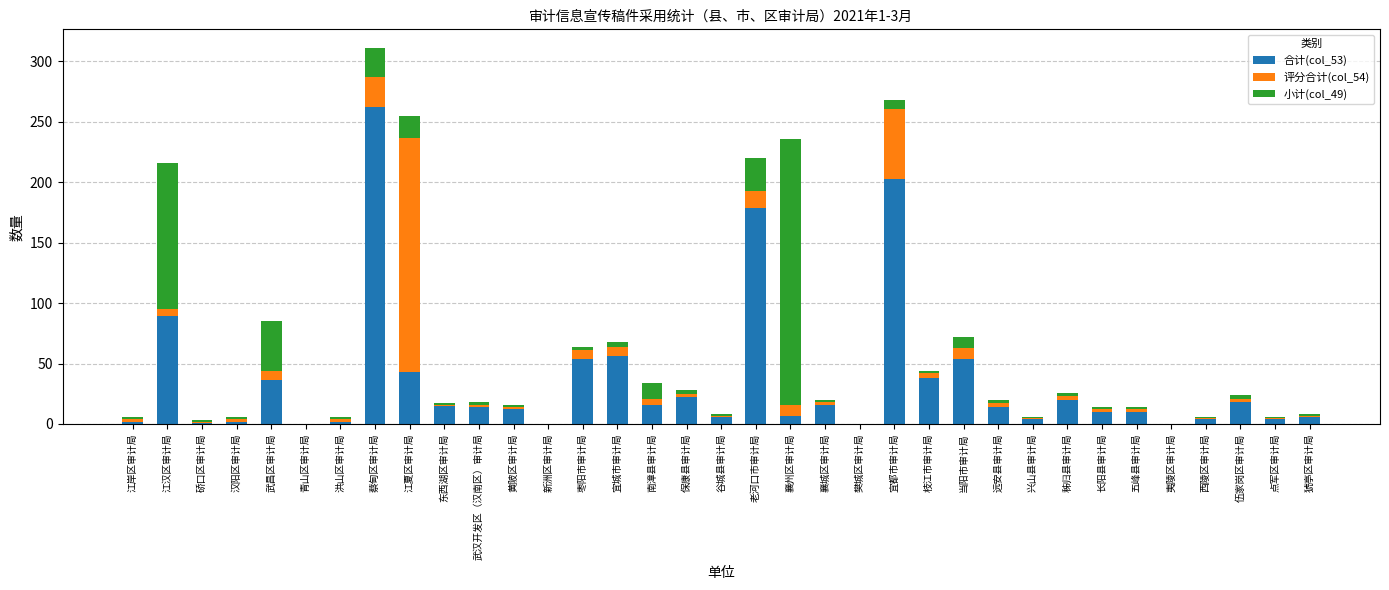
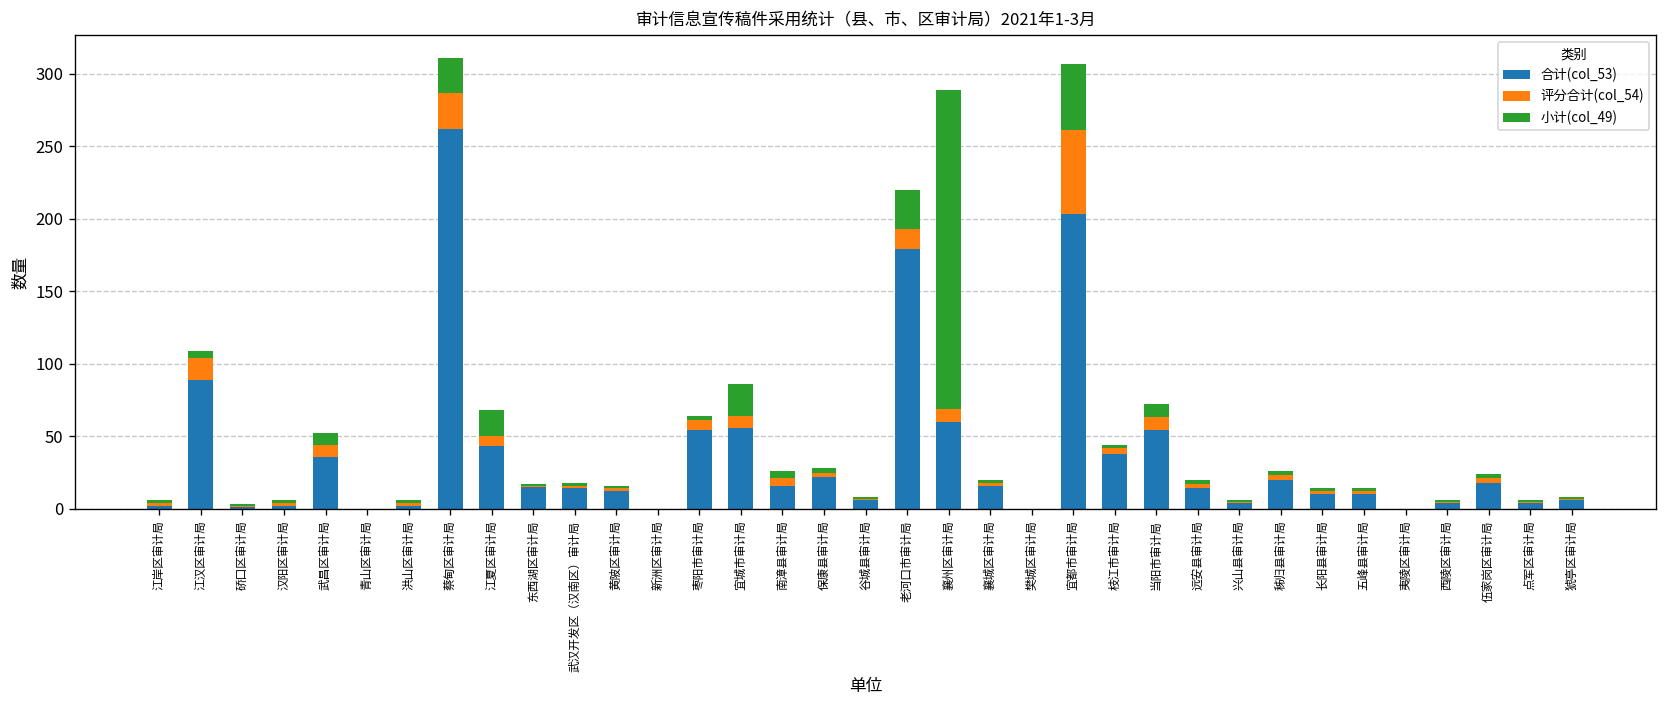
评分合计(col_54), 江汉区审计局: 6 -> 15
小计(col_49), 江汉区审计局: 121 -> 5
小计(col_49), 武昌区审计局: 41 -> 8
评分合计(col_54), 江夏区审计局: 194 -> 7
小计(col_49), 宜城市审计局: 4 -> 22
小计(col_49), 南漳县审计局: 13 -> 5
合计(col_53), 襄州区审计局: 7 -> 60
小计(col_49), 宜都市审计局: 7 -> 46
